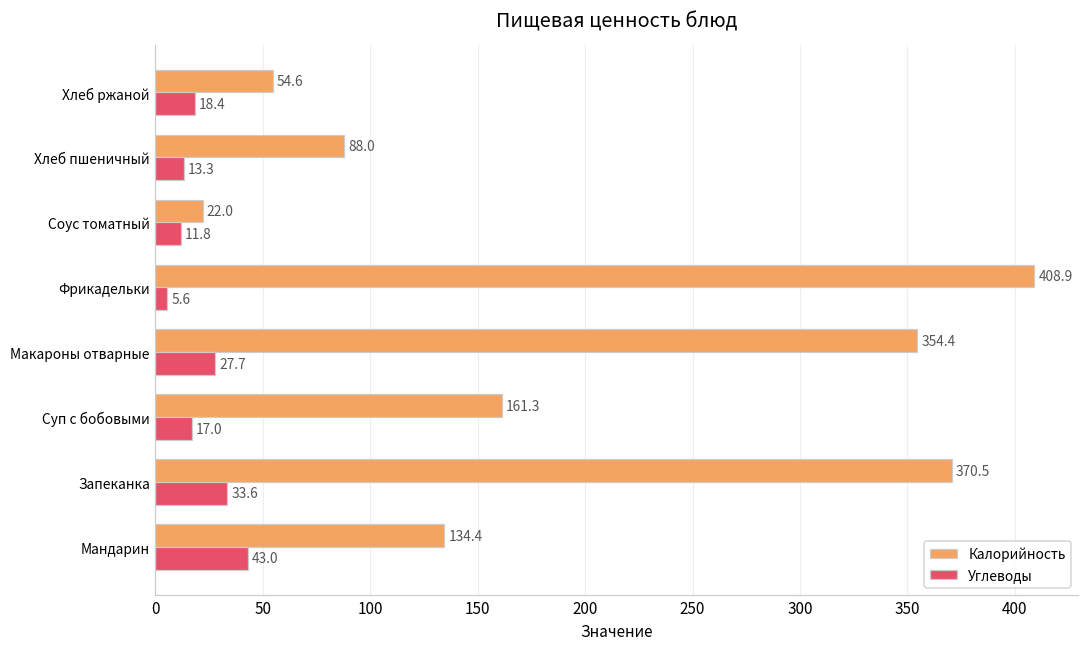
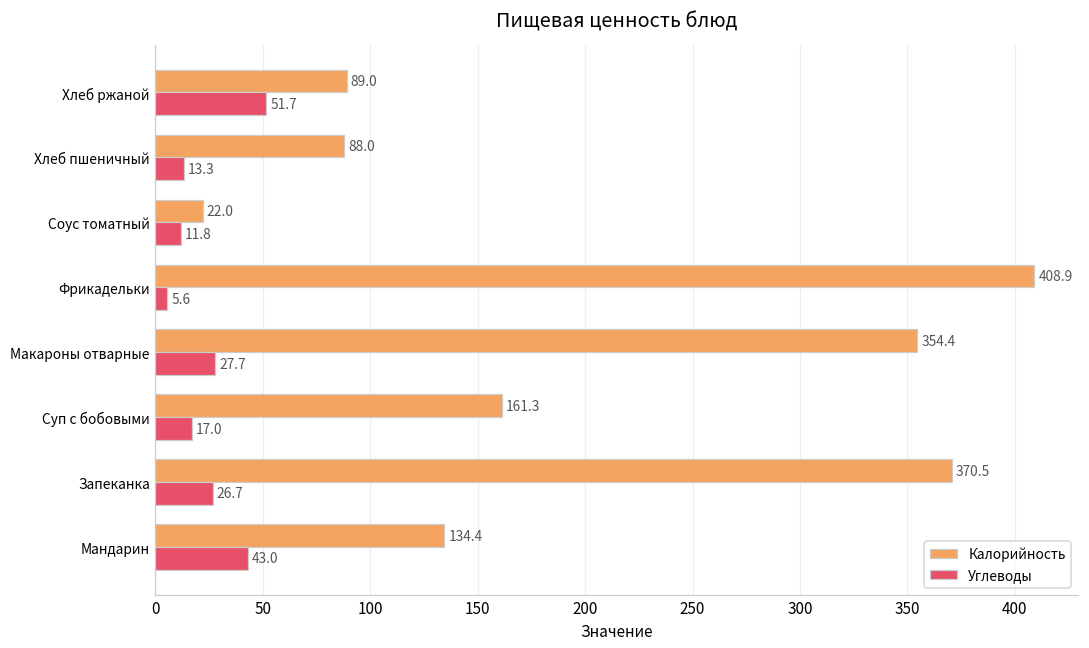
Калорийность, Хлеб ржаной: 54.6 -> 89.0
Углеводы, Хлеб ржаной: 18.4 -> 51.7
Углеводы, Запеканка: 33.6 -> 26.7
